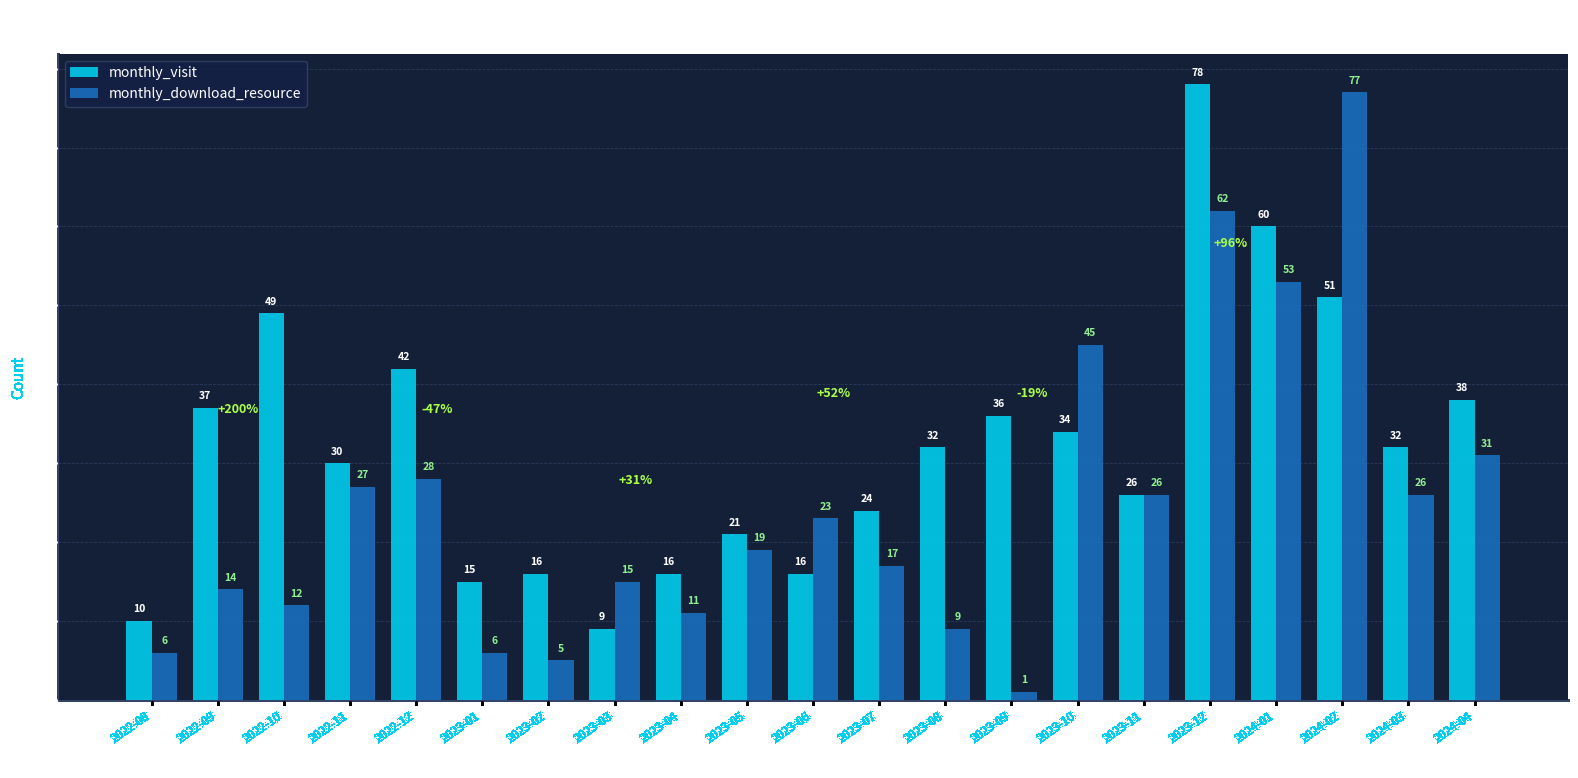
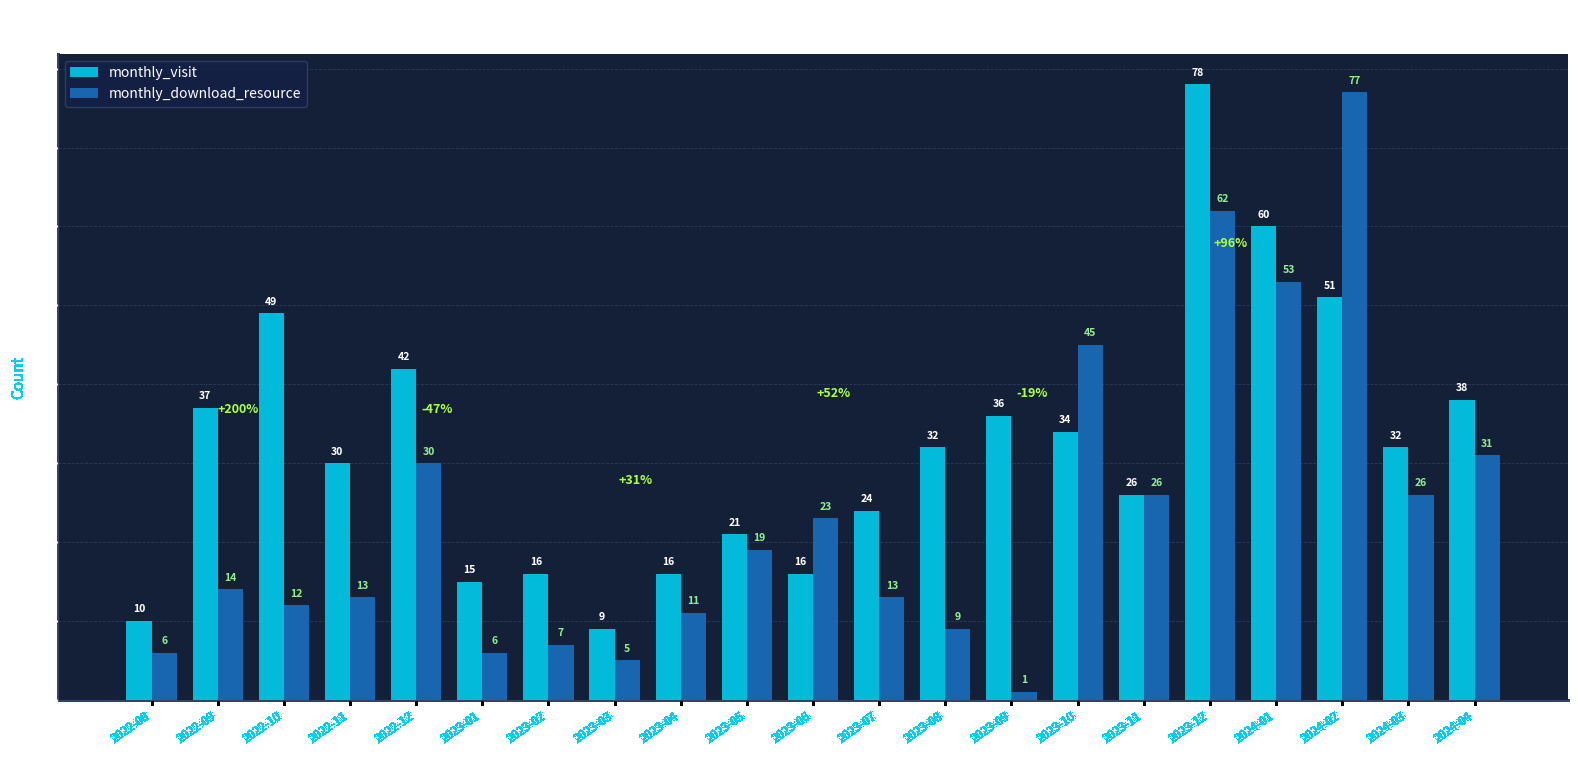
monthly_download_resource, 2022-11: 27 -> 13
monthly_download_resource, 2022-12: 28 -> 30
monthly_download_resource, 2023-02: 5 -> 7
monthly_download_resource, 2023-03: 15 -> 5
monthly_download_resource, 2023-07: 17 -> 13
